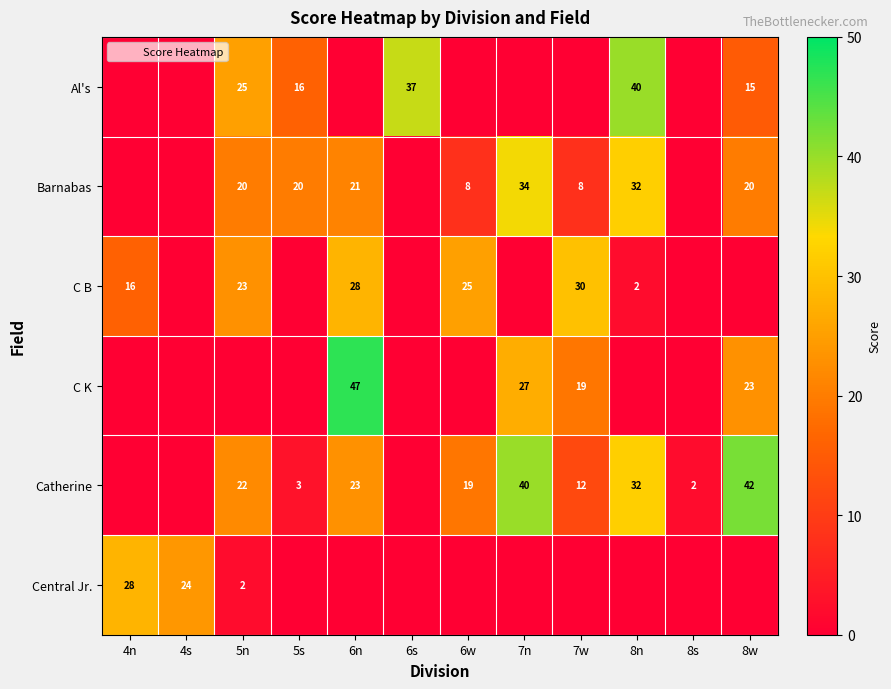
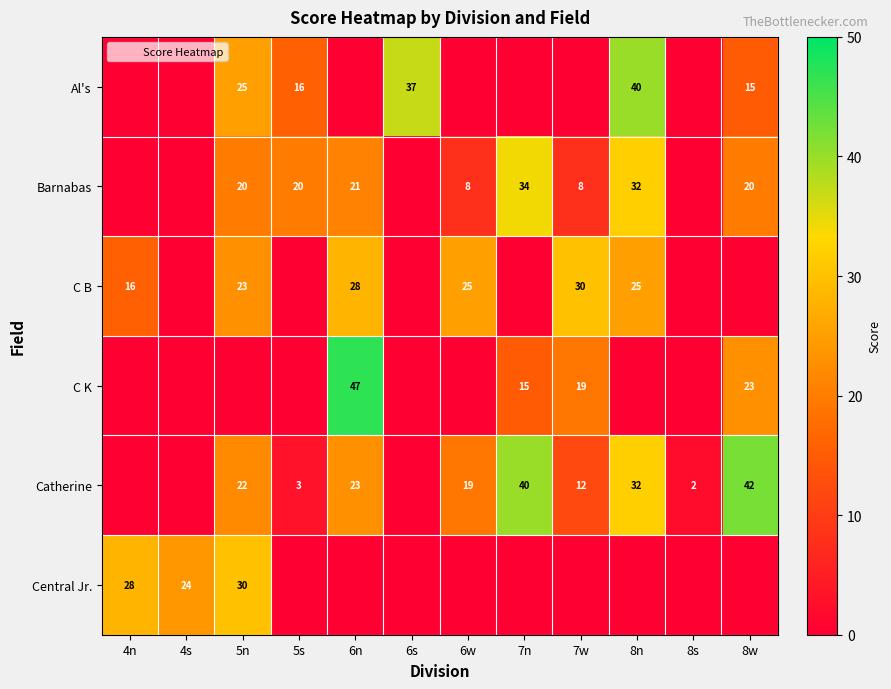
C B, 8n: 2 -> 25
C K, 7n: 27 -> 15
Central Jr., 5n: 2 -> 30
